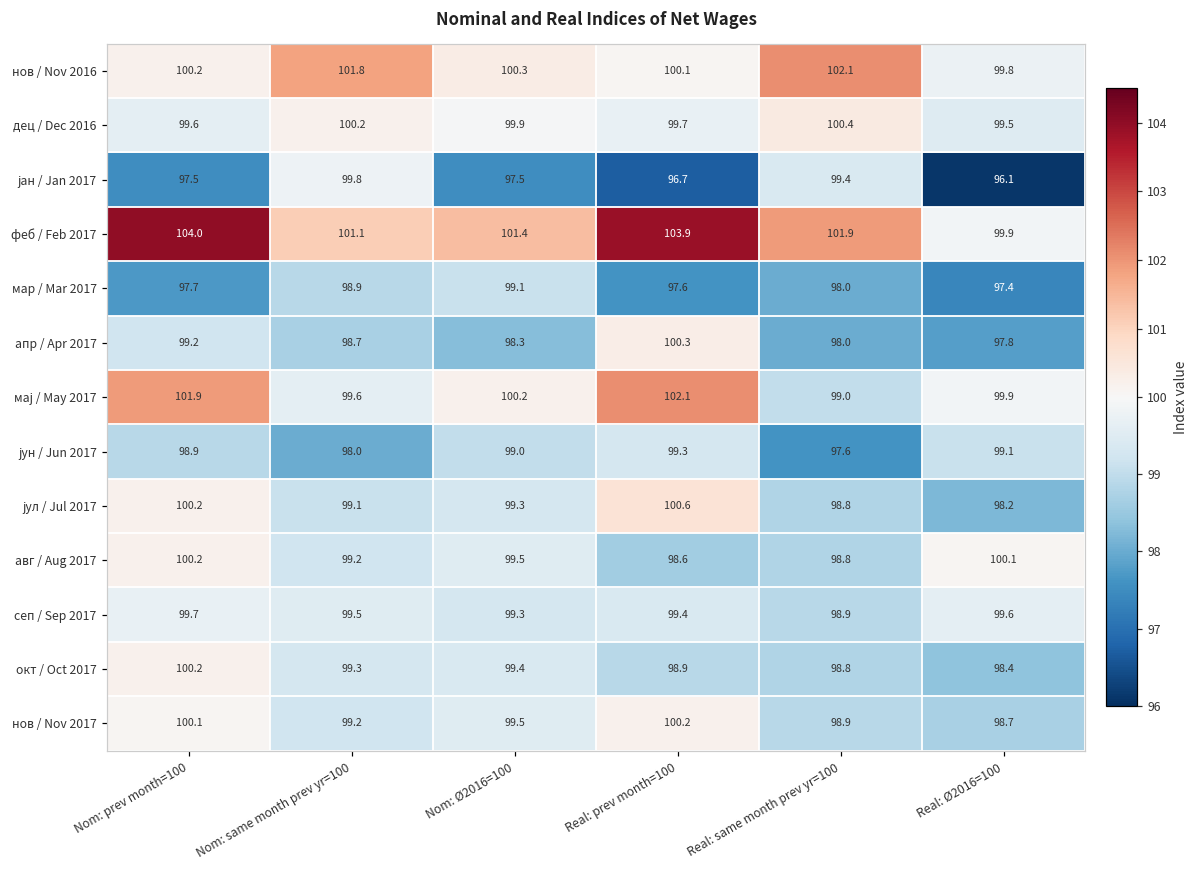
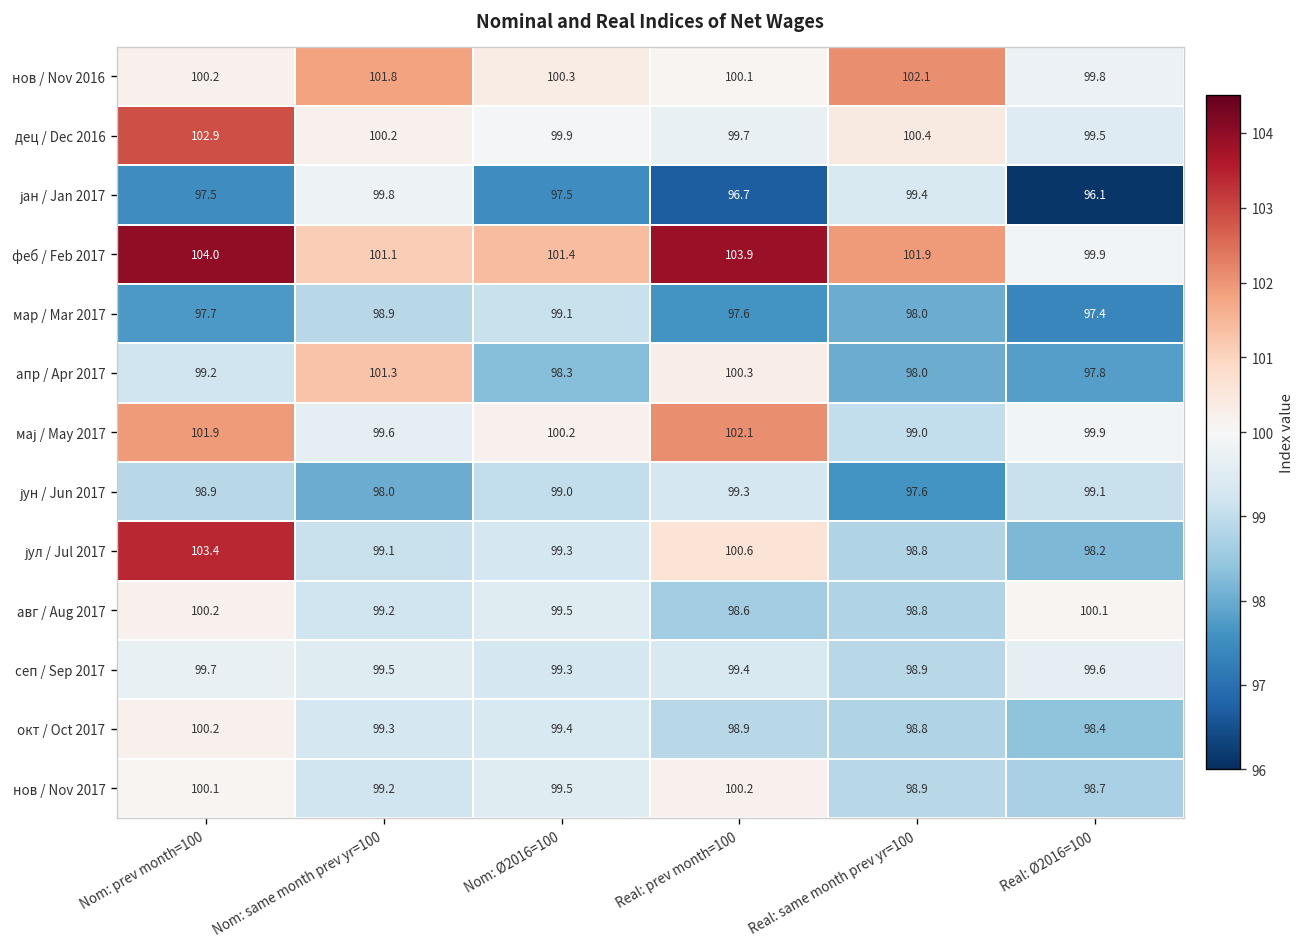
дец / Dec 2016, Nom: prev month=100: 99.6 -> 102.9
апр / Apr 2017, Nom: same month prev yr=100: 98.7 -> 101.3
јул / Jul 2017, Nom: prev month=100: 100.2 -> 103.4
